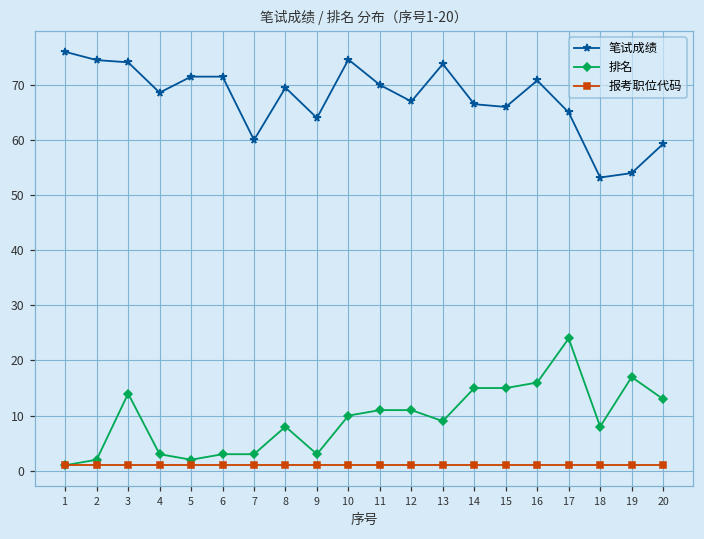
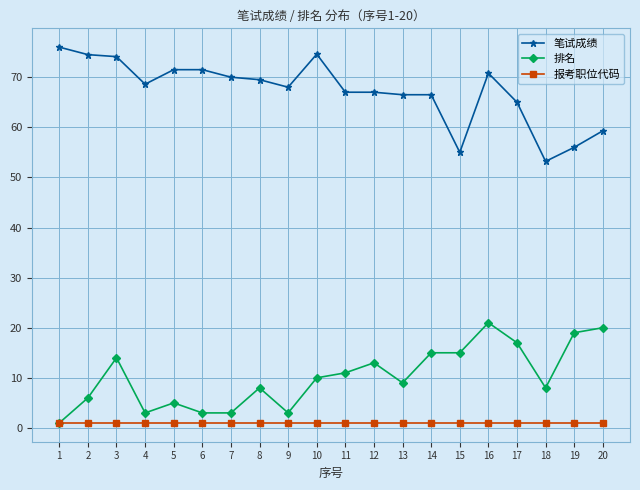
排名, 2: 2 -> 6
排名, 5: 2 -> 5
笔试成绩, 7: 60 -> 70
笔试成绩, 9: 64 -> 68
笔试成绩, 11: 70 -> 67
排名, 12: 11 -> 13
笔试成绩, 13: 74 -> 67
笔试成绩, 15: 66 -> 55
排名, 16: 16 -> 21
排名, 17: 24 -> 17
笔试成绩, 19: 54 -> 56
排名, 19: 17 -> 19
排名, 20: 13 -> 20
